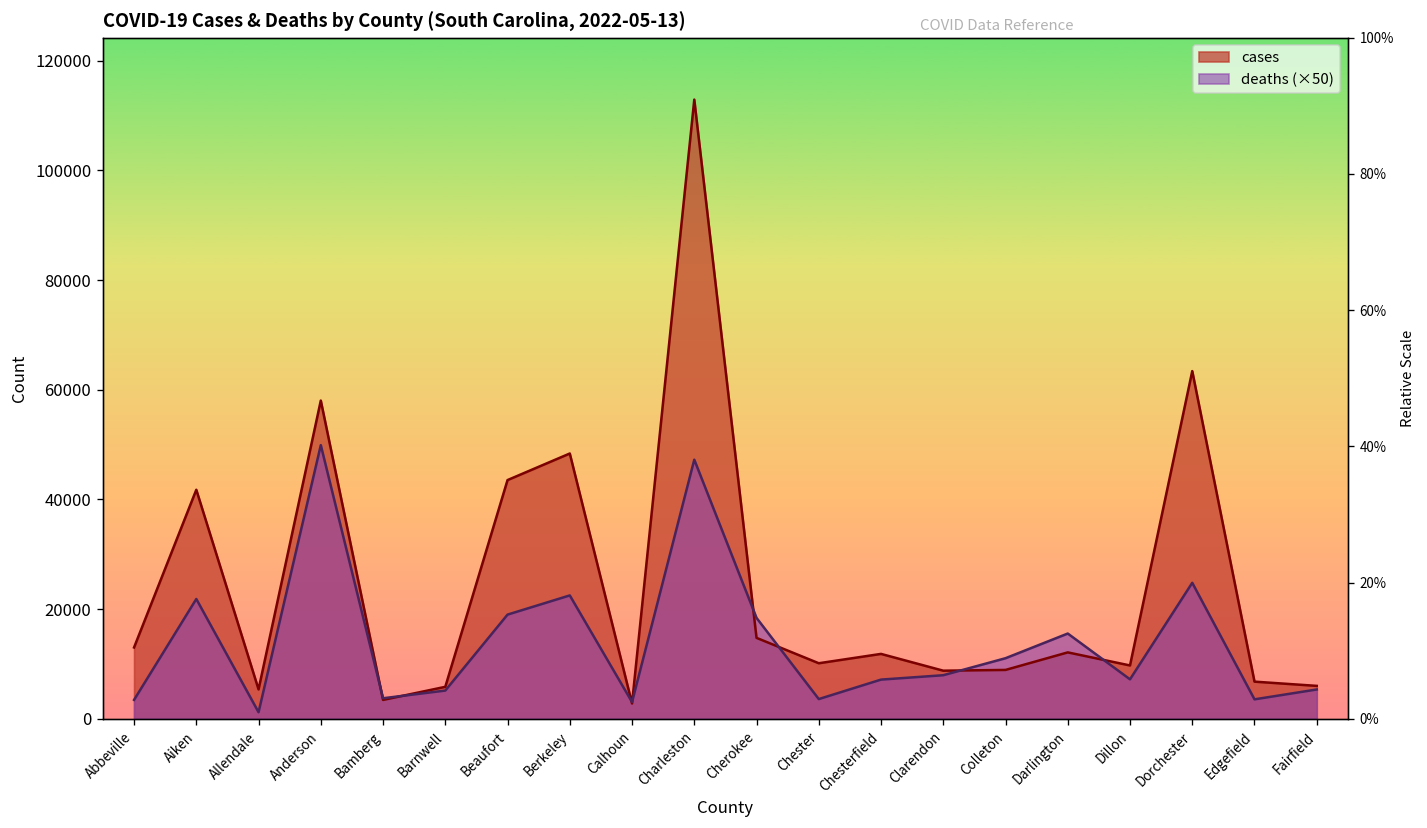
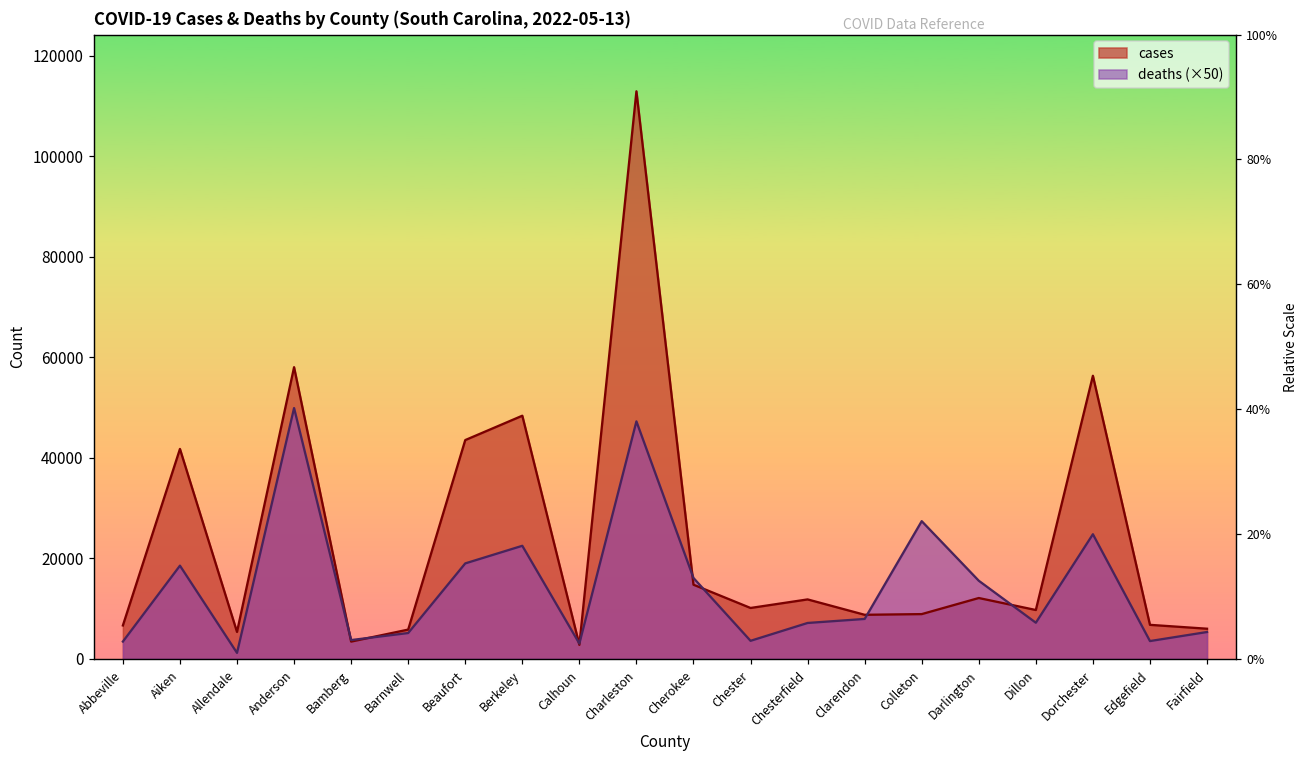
cases, Abbeville: 13000 -> 7000
deaths (×50), Aiken: 22000 -> 19000
deaths (×50), Cherokee: 18000 -> 16000
deaths (×50), Colleton: 11000 -> 27000
cases, Dorchester: 63000 -> 56000
